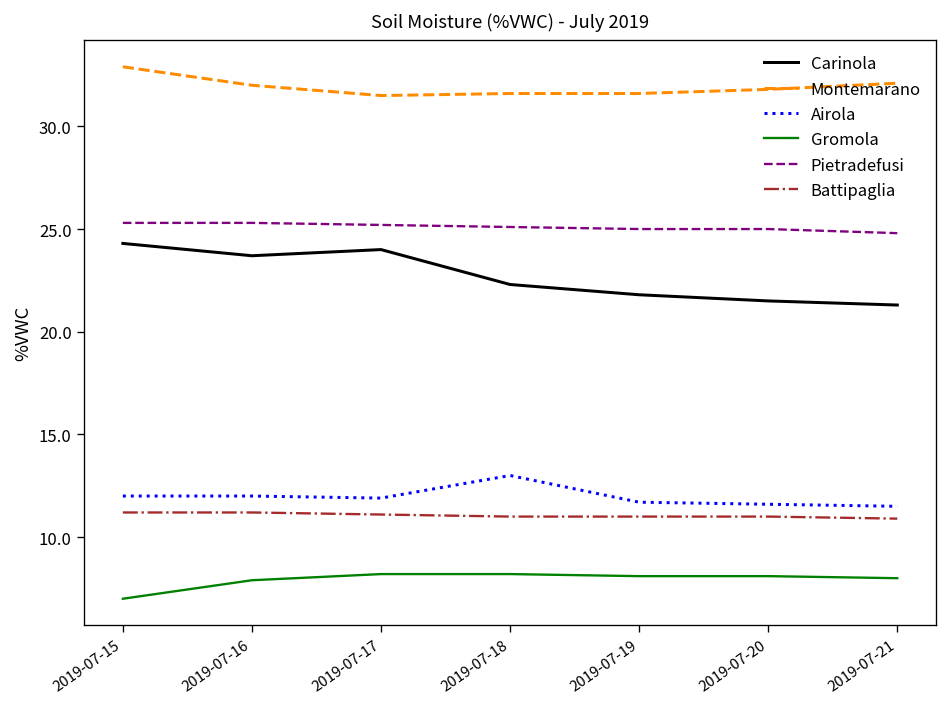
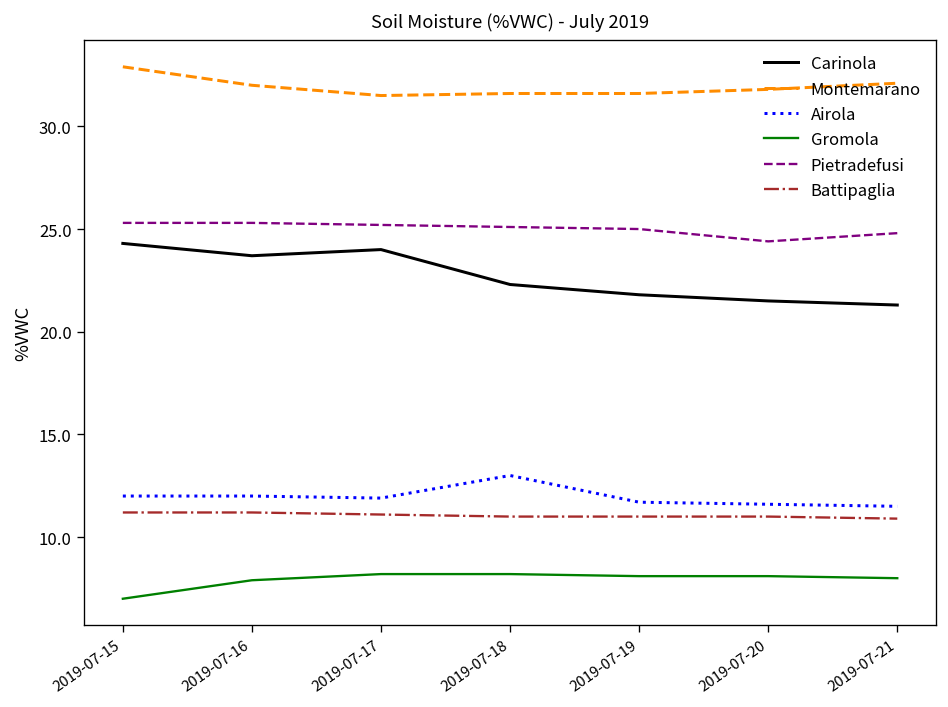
Pietradefusi, 2019-07-20: 25.0 -> 24.4
